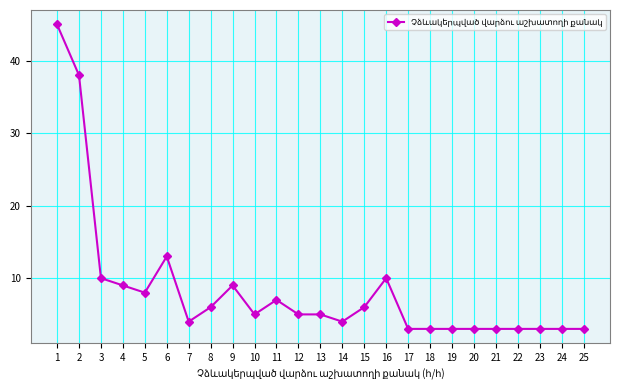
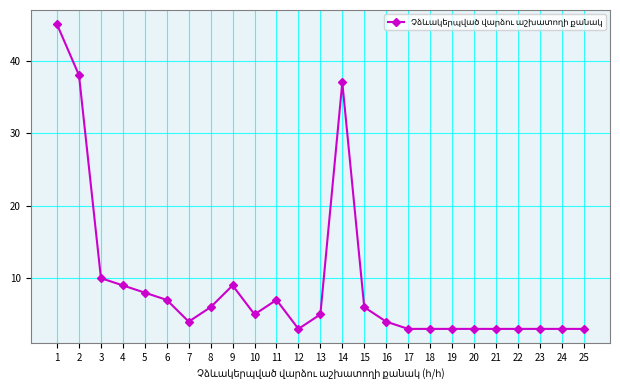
6: 13 -> 7
12: 5 -> 3
14: 4 -> 37
16: 10 -> 4
